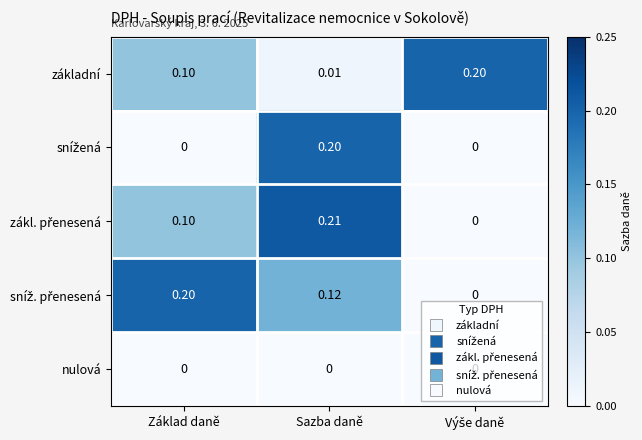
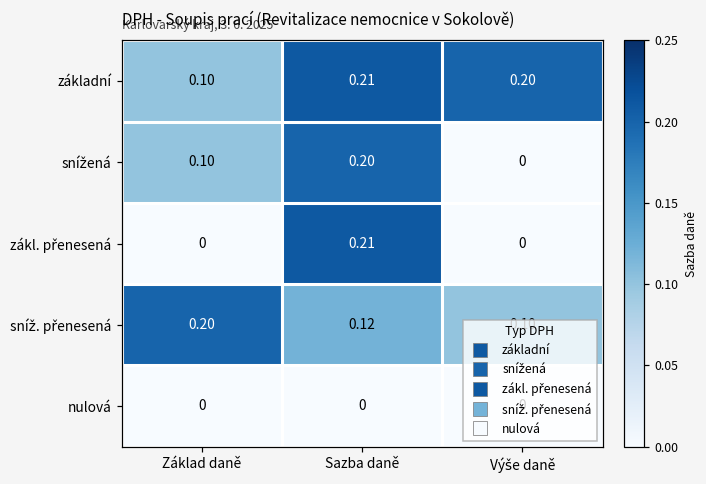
základní, Sazba daně: 0.01 -> 0.21
snížená, Základ daně: 0 -> 0.10
zákl. přenesená, Základ daně: 0.10 -> 0
sníž. přenesená, Výše daně: 0 -> 0.10
